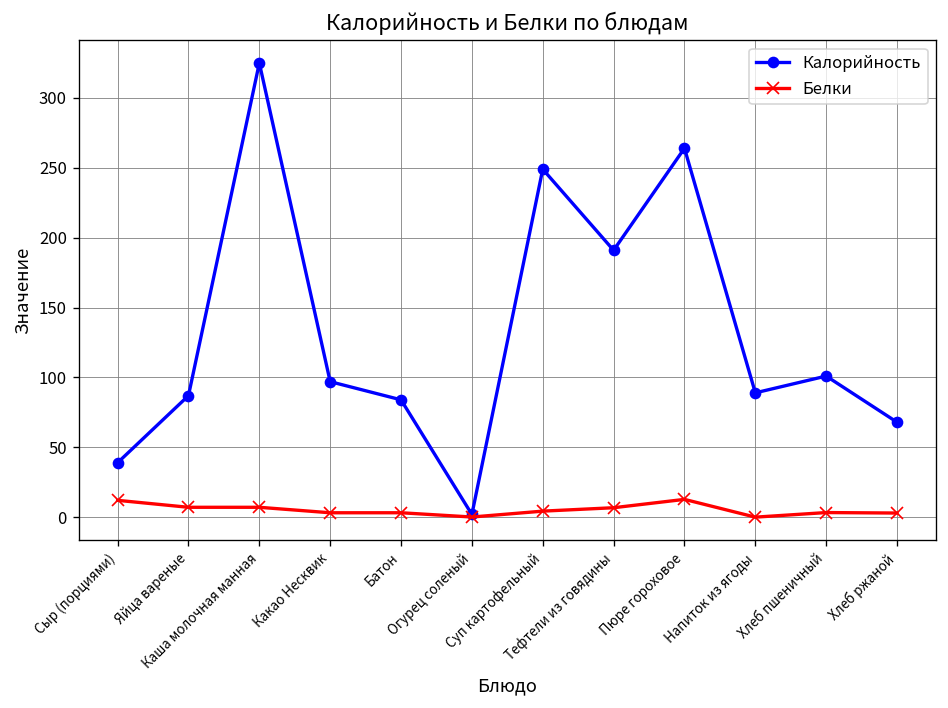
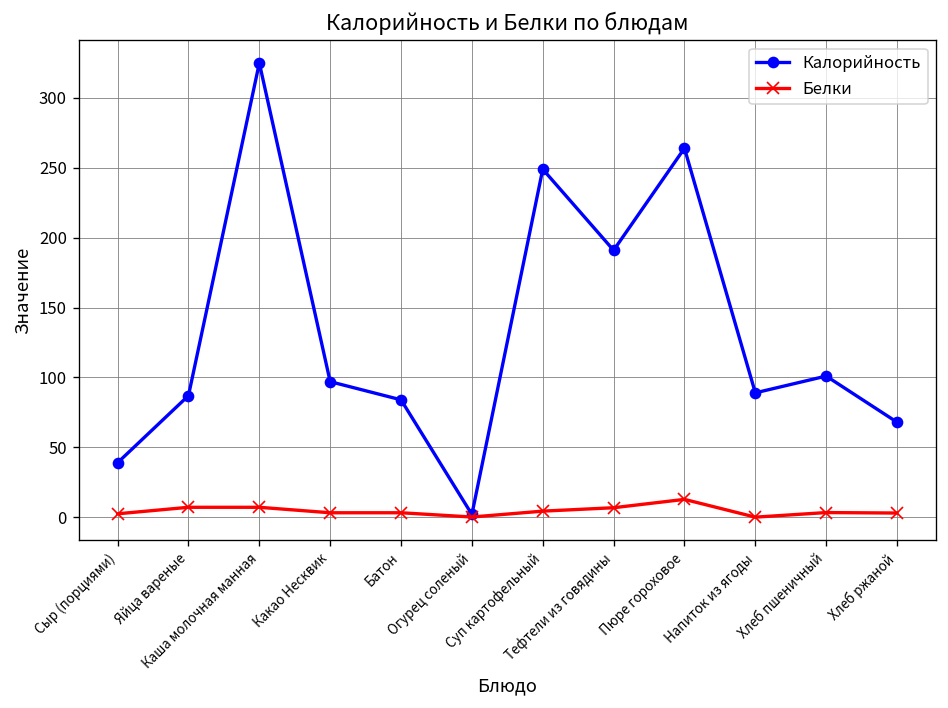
Белки, Сыр (порциями): 12 -> 2
